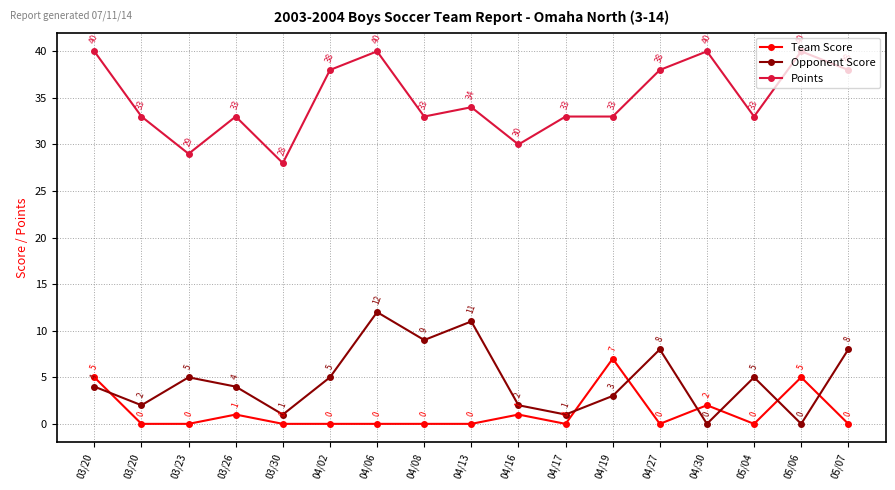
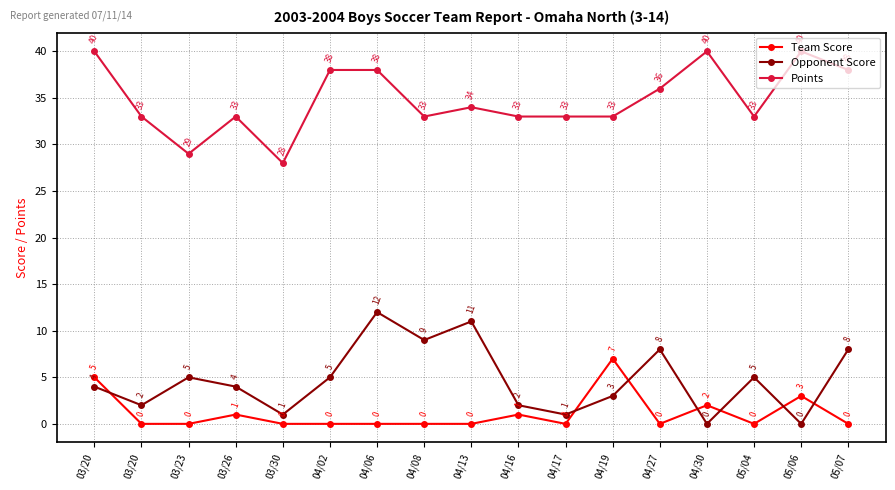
Points, 04/06: 40 -> 38
Points, 04/16: 30 -> 33
Points, 04/27: 38 -> 36
Team Score, 05/06: 5 -> 3
